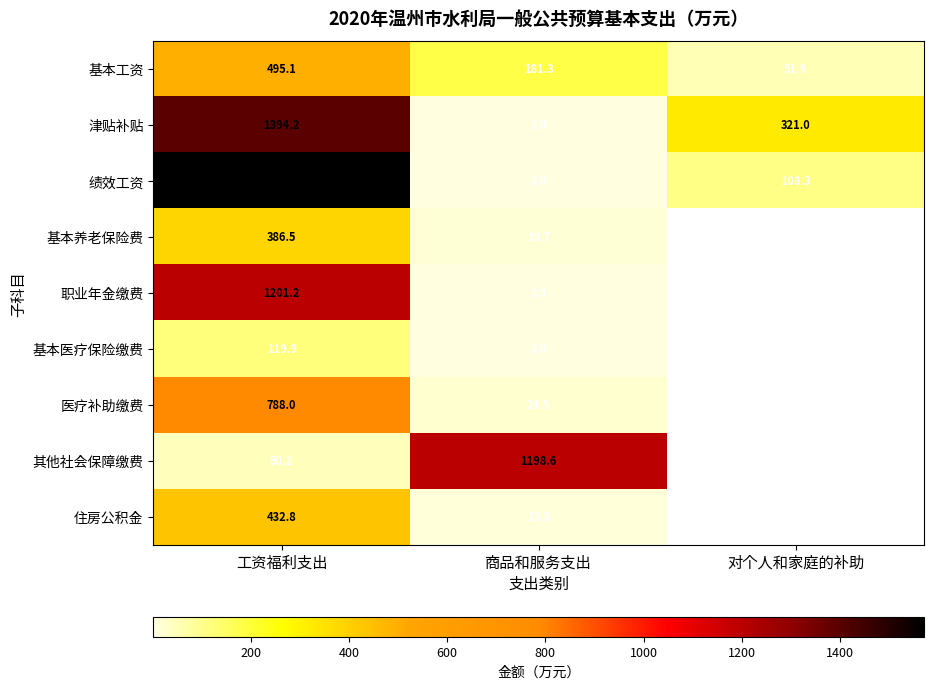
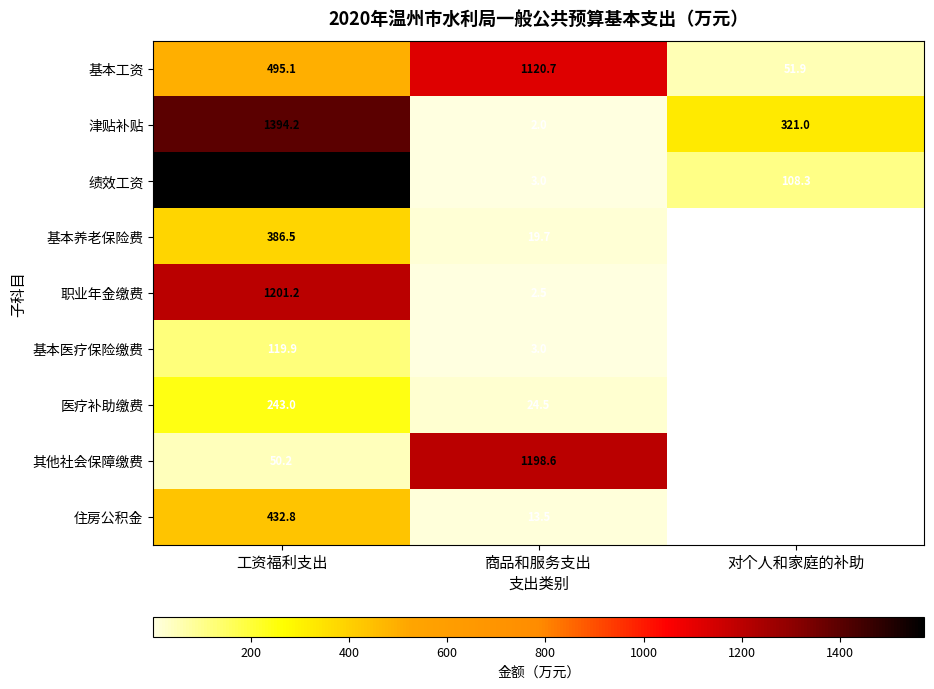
基本工资, 商品和服务支出: 181.3 -> 1120.7
医疗补助缴费, 工资福利支出: 788.0 -> 243.0
